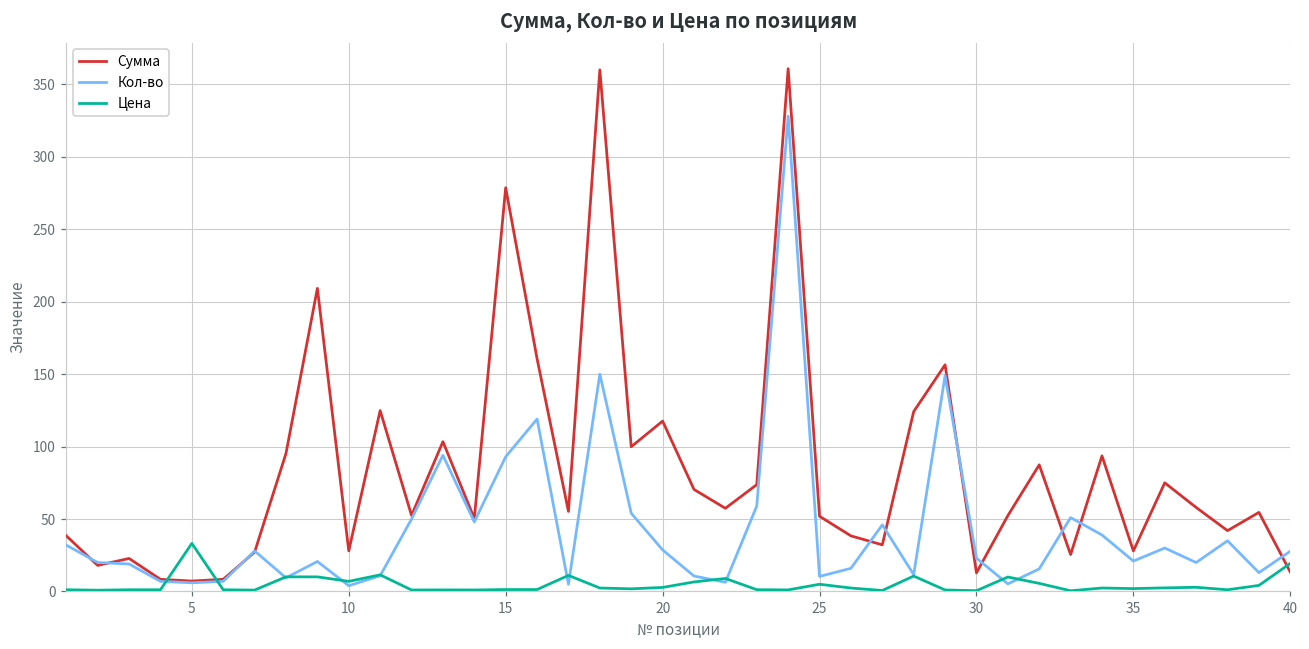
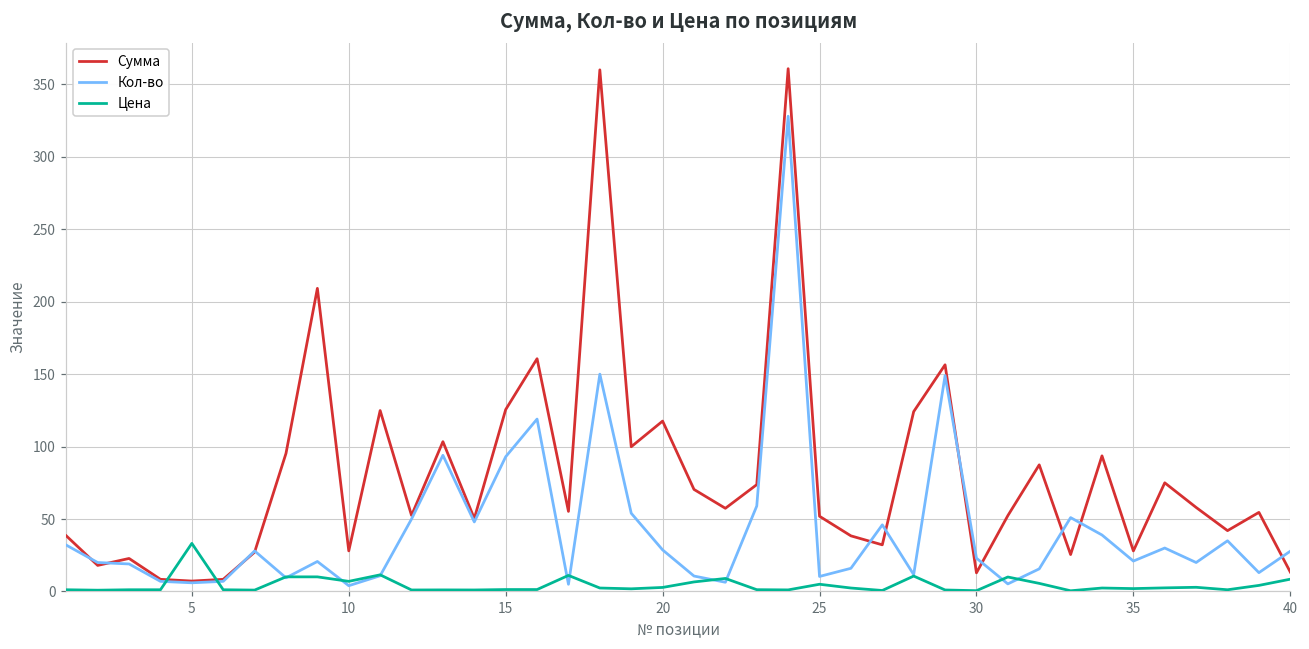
Сумма, 15: 279 -> 126
Цена, 40: 19 -> 9
